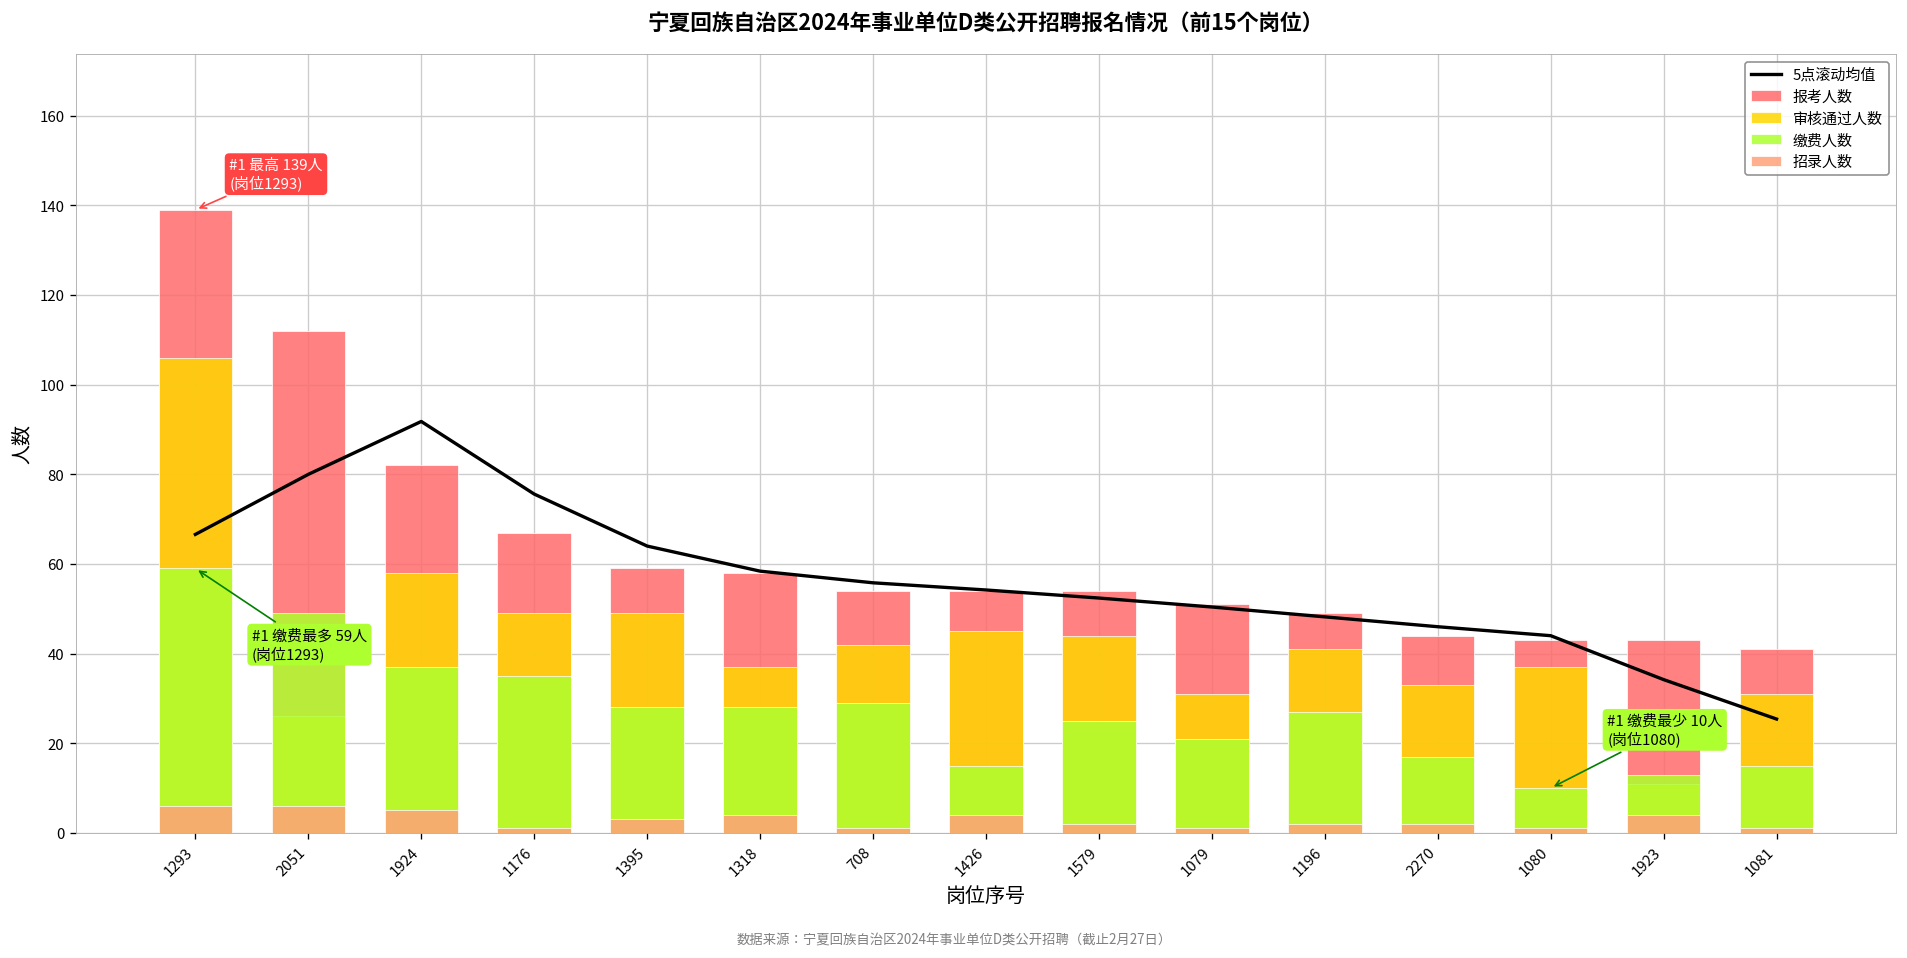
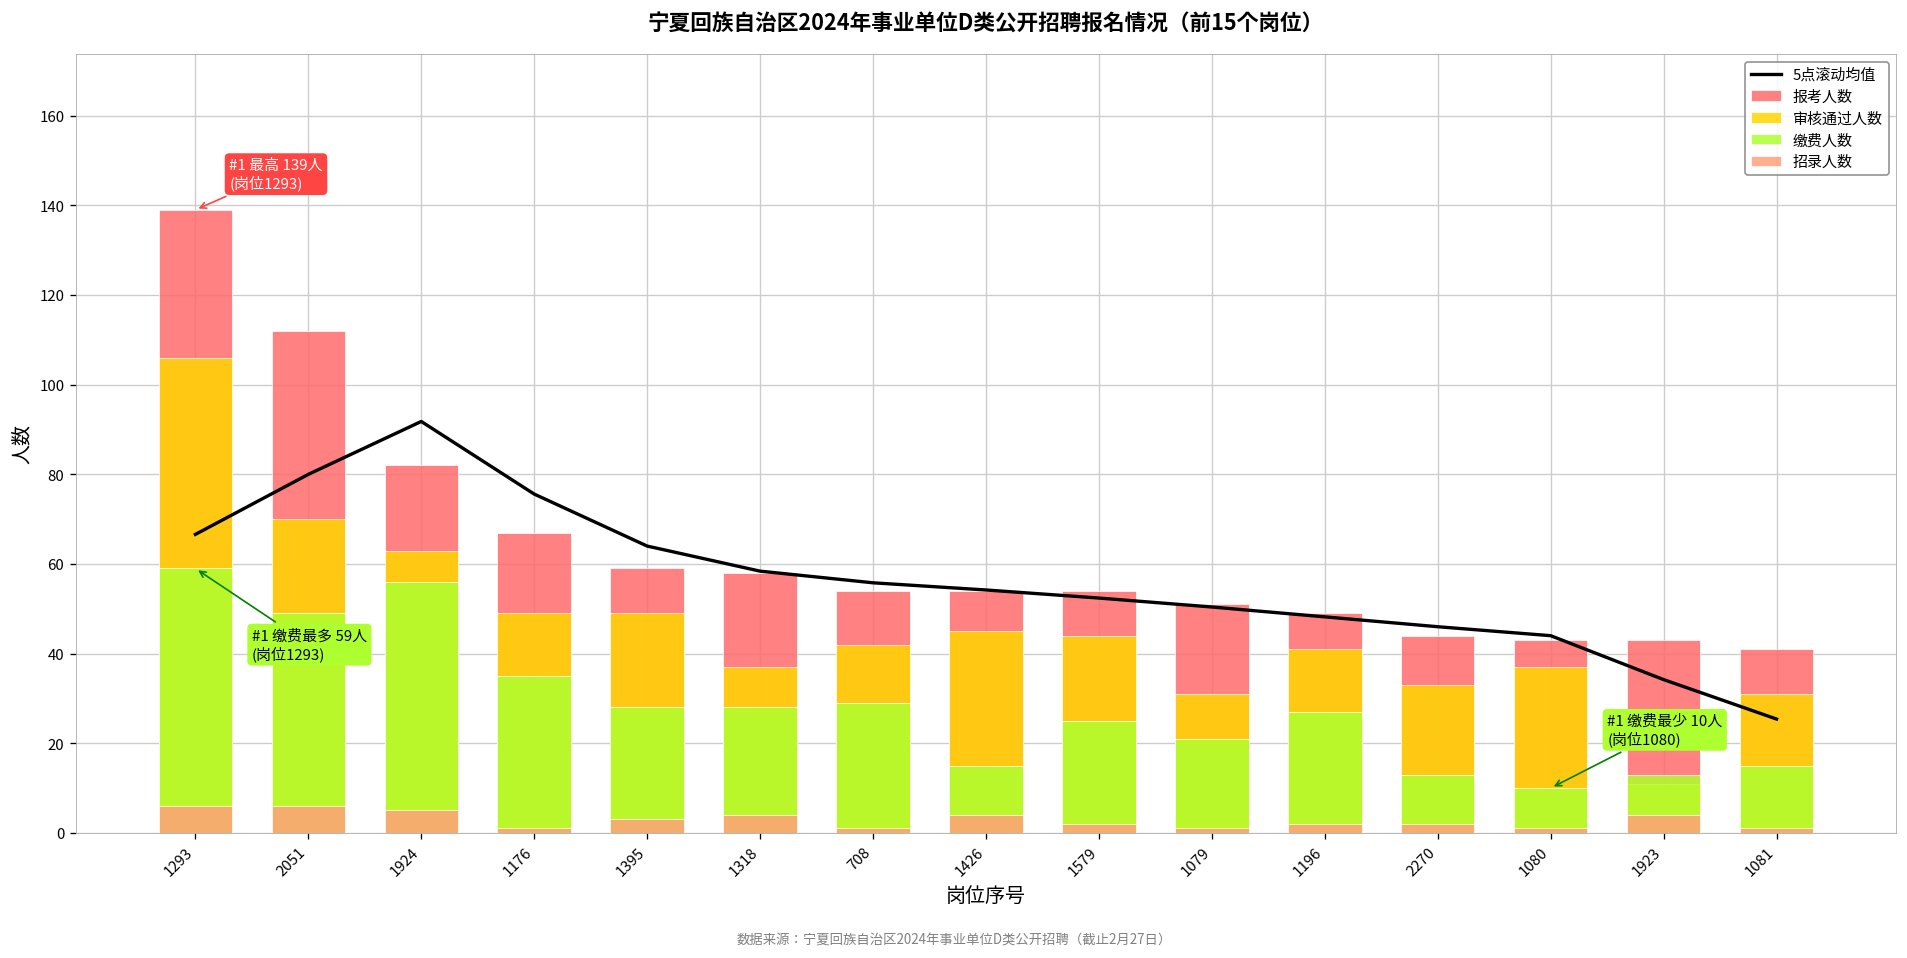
审核通过人数, 2051: 26 -> 70
审核通过人数, 1924: 58 -> 63
缴费人数, 1924: 37 -> 56
缴费人数, 2270: 17 -> 13
